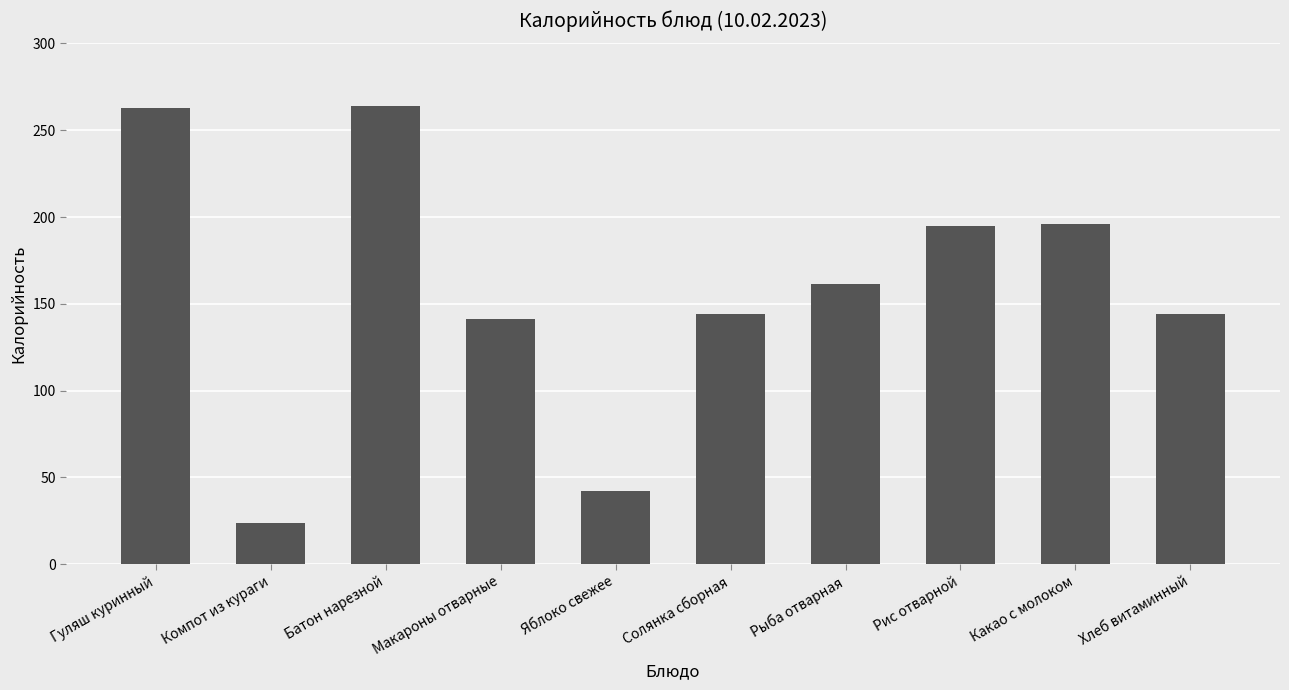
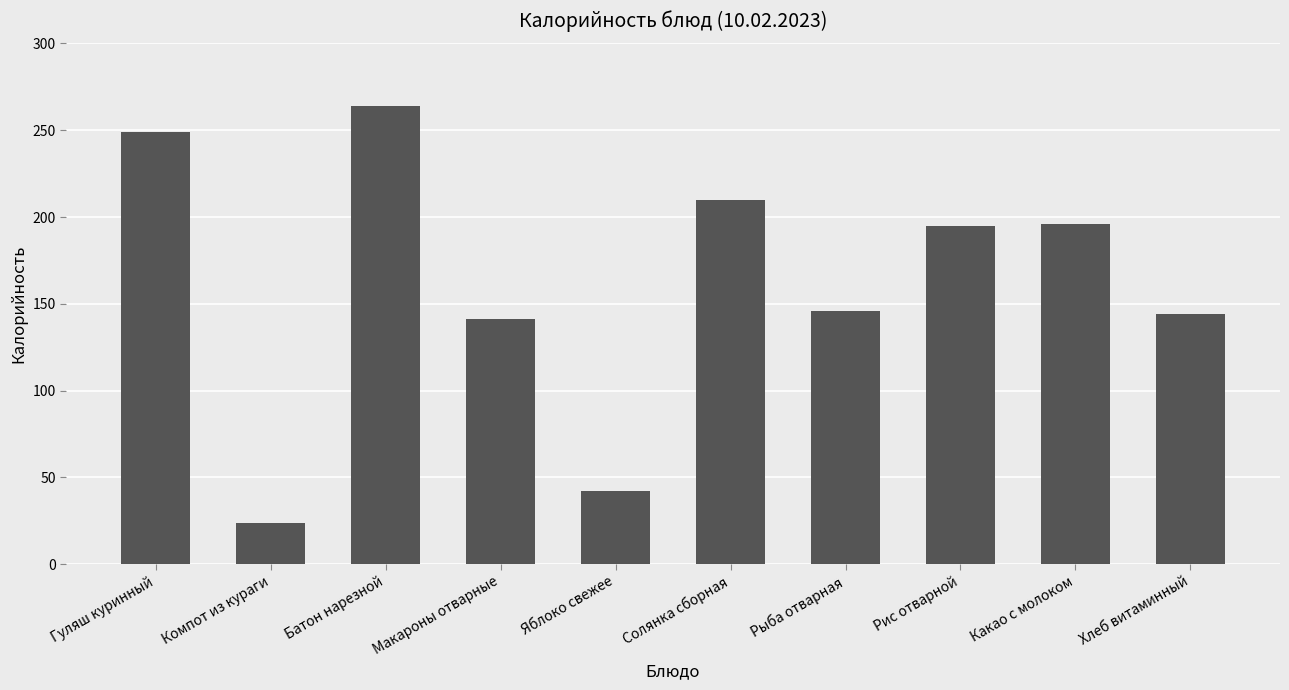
Гуляш куринный: 263 -> 249
Солянка сборная: 144 -> 210
Рыба отварная: 161 -> 146
